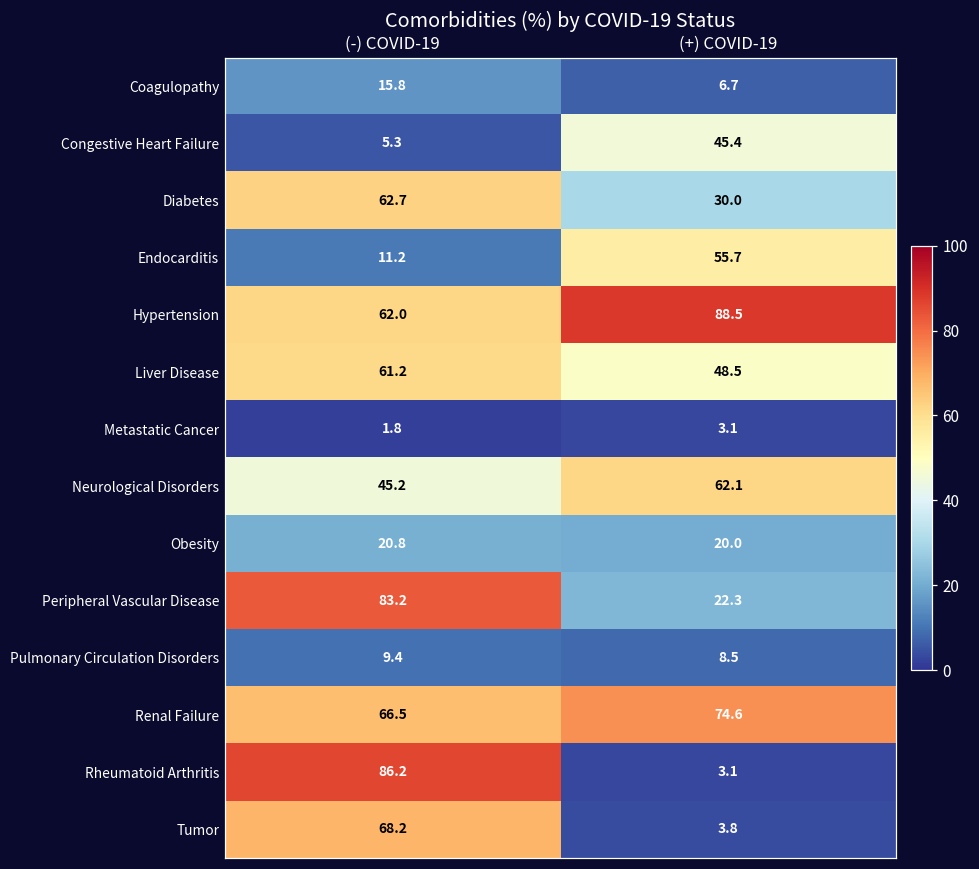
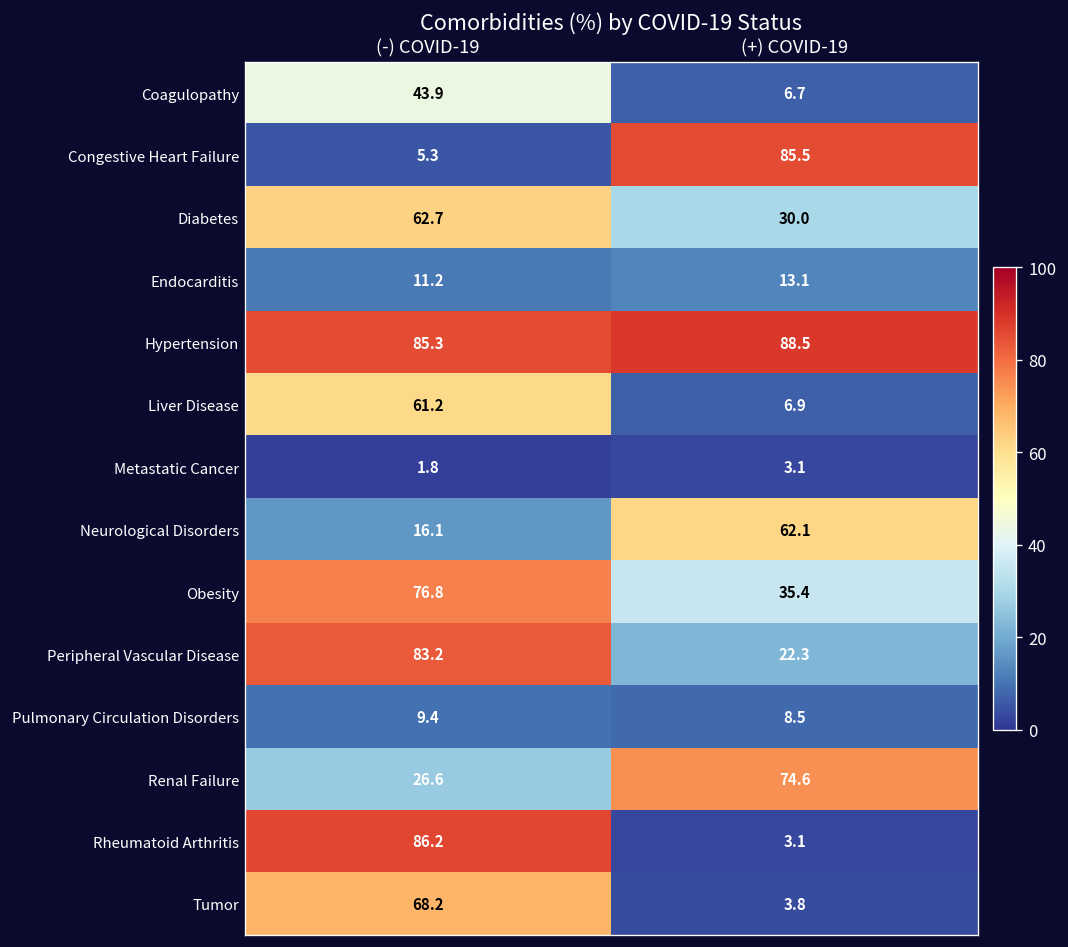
Coagulopathy, (-) COVID-19: 15.8 -> 43.9
Congestive Heart Failure, (+) COVID-19: 45.4 -> 85.5
Endocarditis, (+) COVID-19: 55.7 -> 13.1
Hypertension, (-) COVID-19: 62.0 -> 85.3
Liver Disease, (+) COVID-19: 48.5 -> 6.9
Neurological Disorders, (-) COVID-19: 45.2 -> 16.1
Obesity, (-) COVID-19: 20.8 -> 76.8
Obesity, (+) COVID-19: 20.0 -> 35.4
Renal Failure, (-) COVID-19: 66.5 -> 26.6
